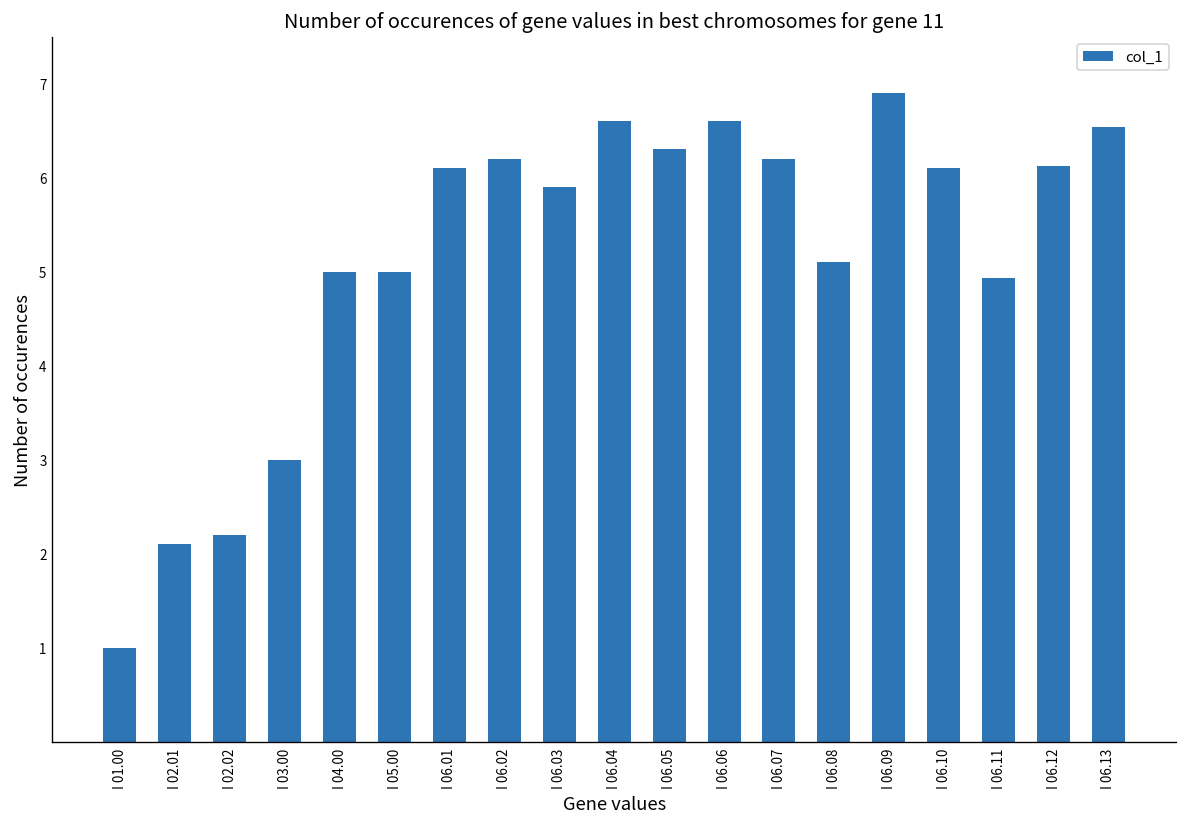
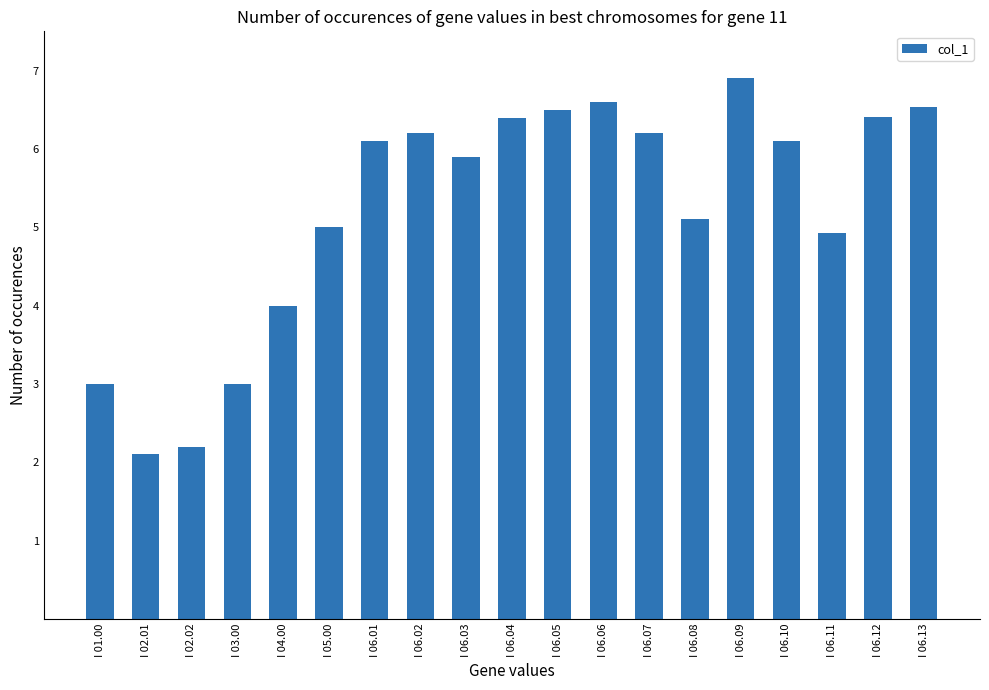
I 01.00: 1 -> 3
I 04.00: 5 -> 4
I 06.04: 6.6 -> 6.4
I 06.05: 6.3 -> 6.5
I 06.12: 6.1 -> 6.4
